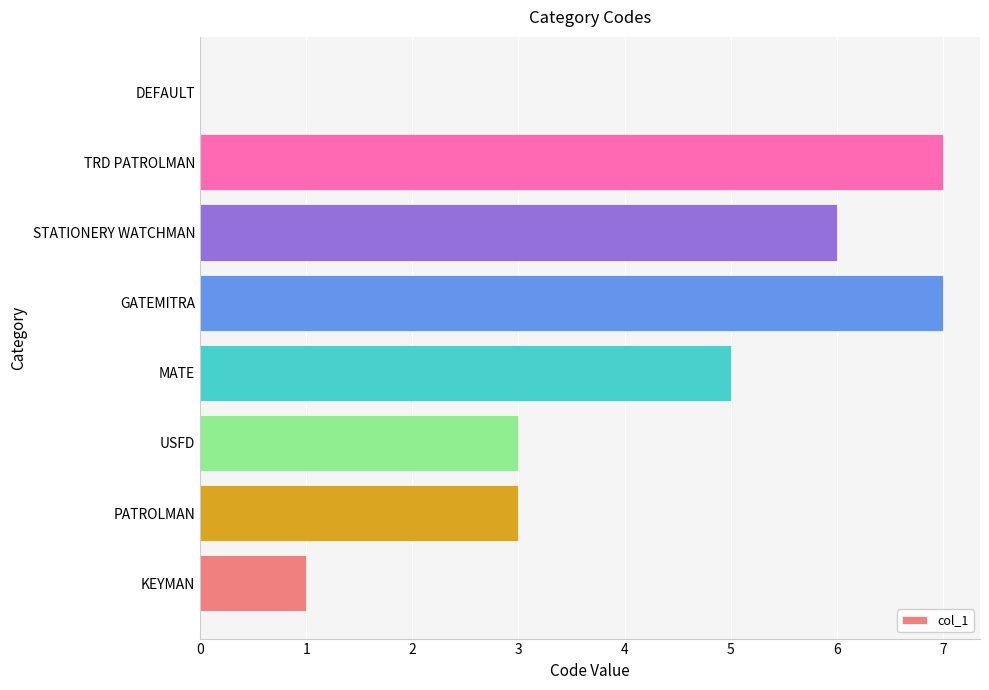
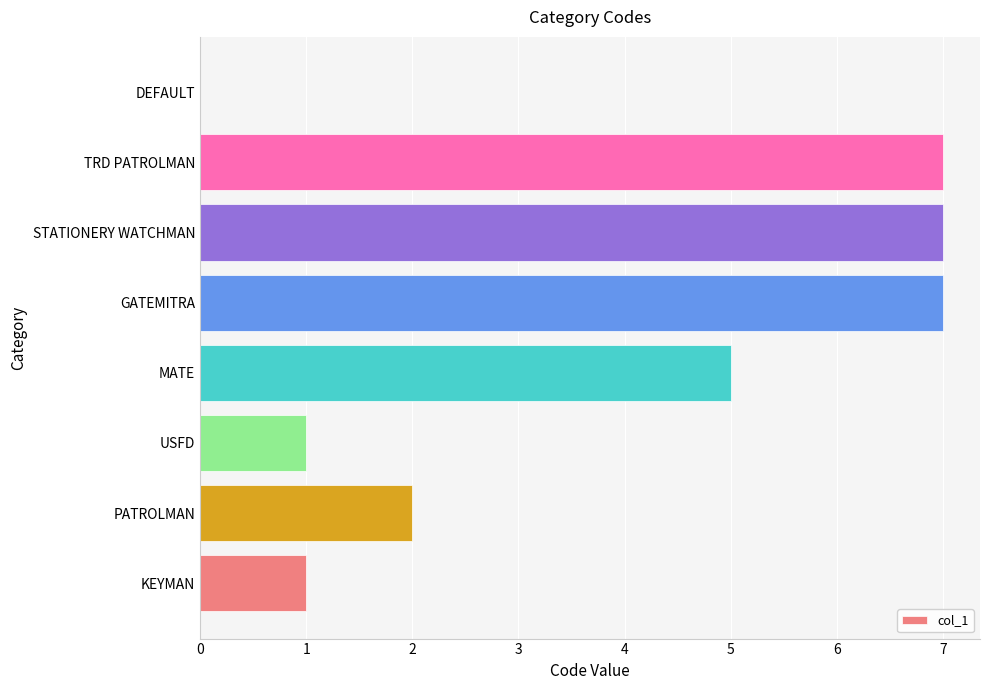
STATIONERY WATCHMAN: 6 -> 7
USFD: 3 -> 1
PATROLMAN: 3 -> 2
